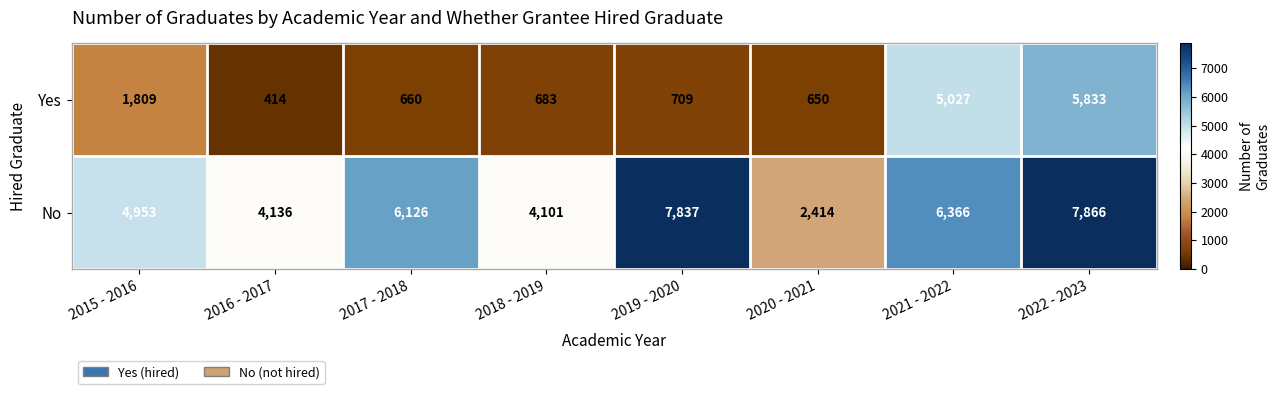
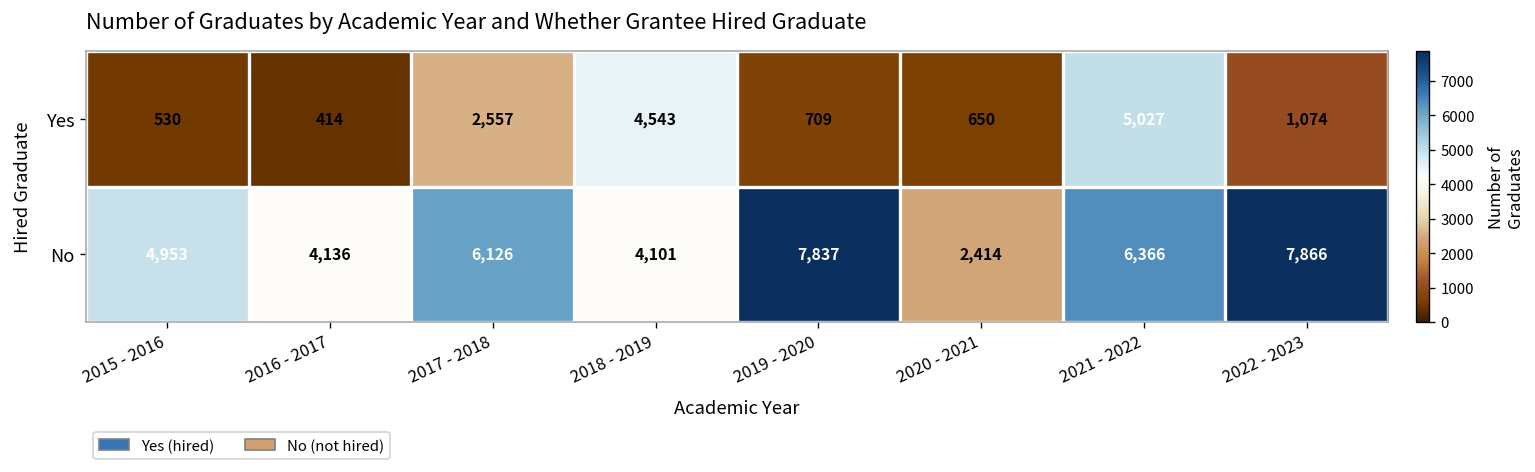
Yes, 2015 - 2016: 1,809 -> 530
Yes, 2017 - 2018: 660 -> 2,557
Yes, 2018 - 2019: 683 -> 4,543
Yes, 2022 - 2023: 5,833 -> 1,074
